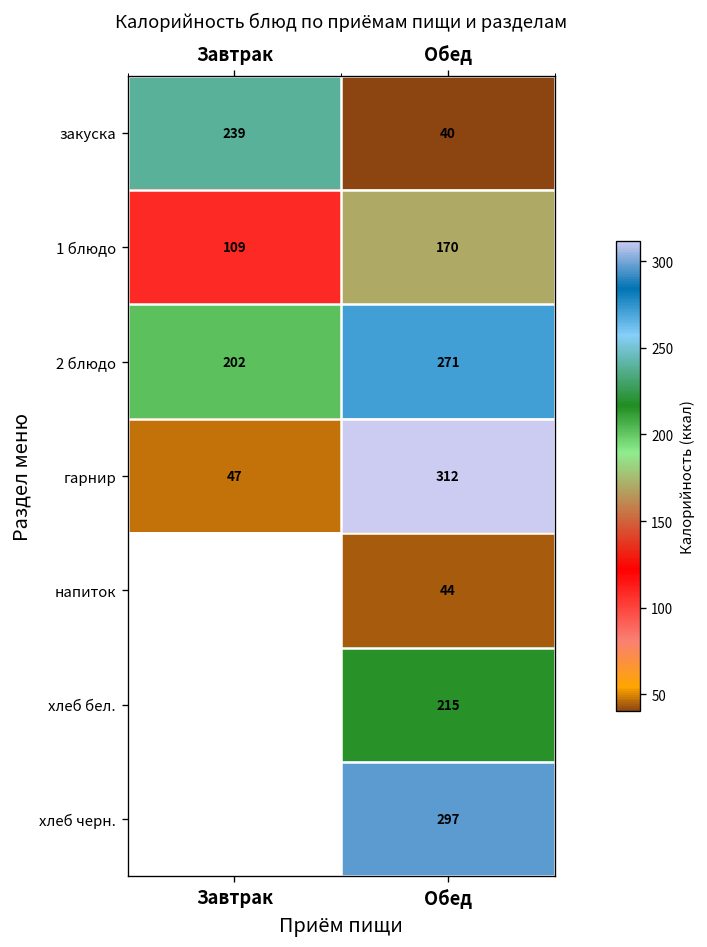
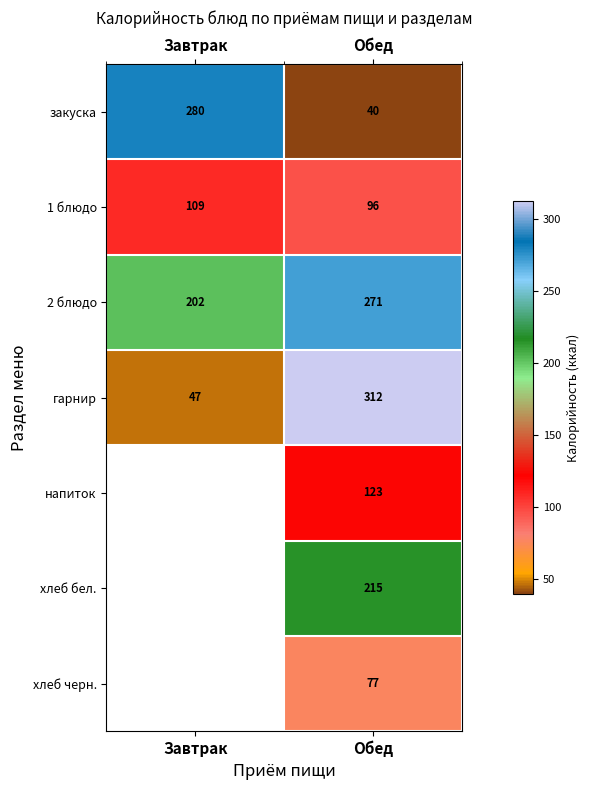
закуска, Завтрак: 239 -> 280
1 блюдо, Обед: 170 -> 96
напиток, Обед: 44 -> 123
хлеб черн., Обед: 297 -> 77
